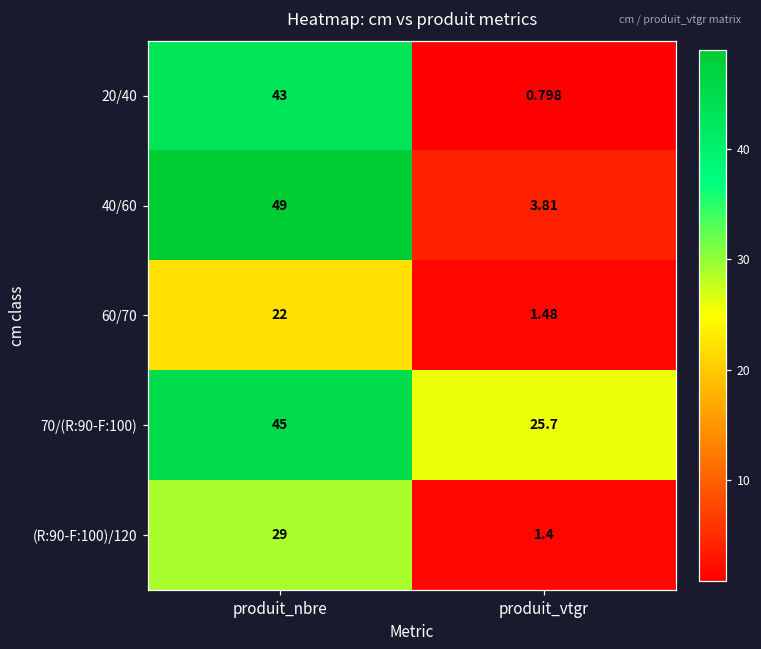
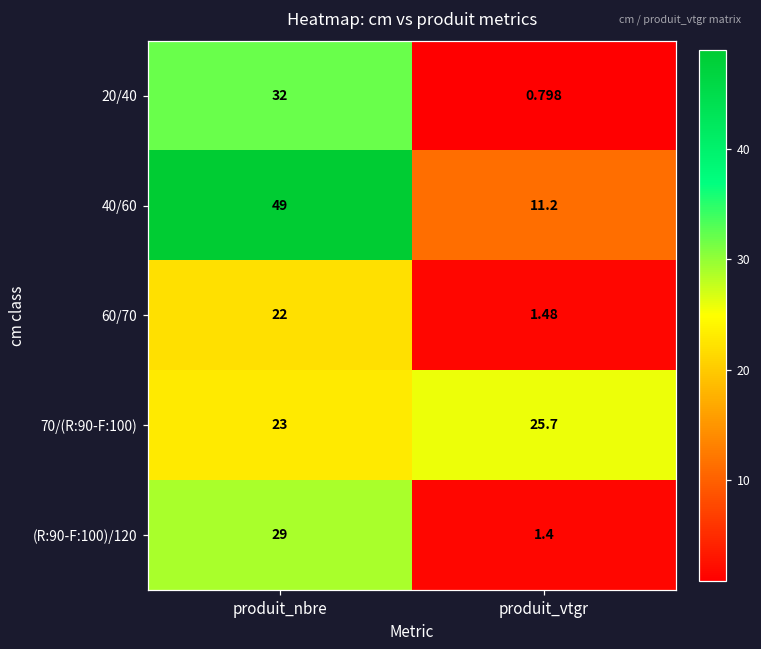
20/40, produit_nbre: 43 -> 32
40/60, produit_vtgr: 3.81 -> 11.2
70/(R:90-F:100), produit_nbre: 45 -> 23
